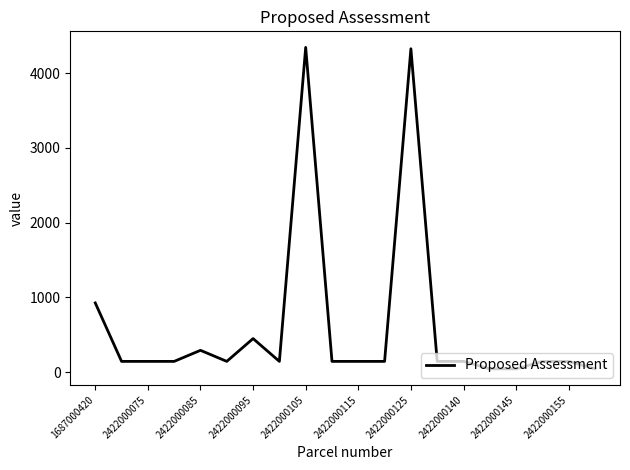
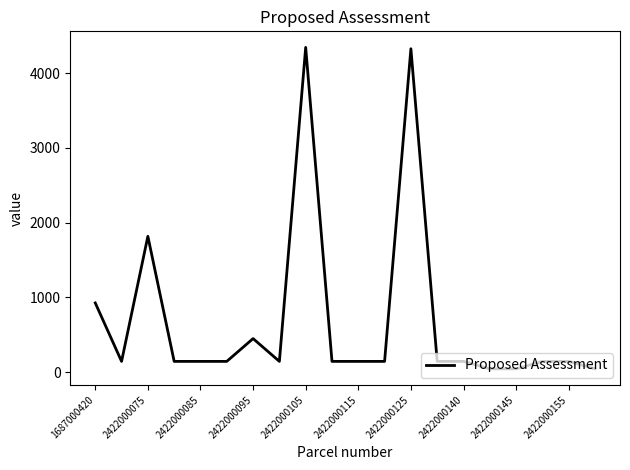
2422000075: 100 -> 1800
2422000085: 300 -> 100
